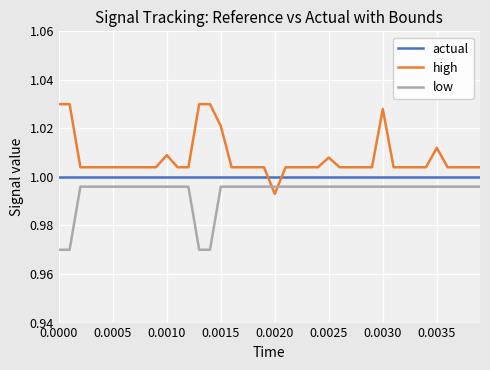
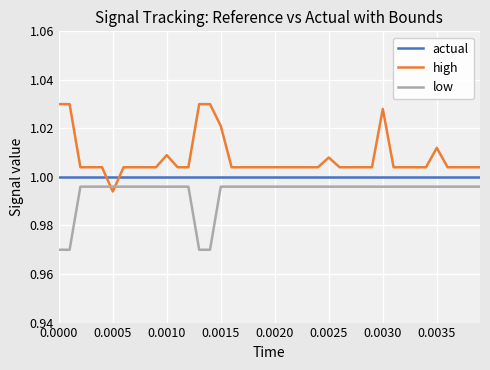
high, 0.0005: 1.004 -> 0.994
high, 0.0020: 0.993 -> 1.004
